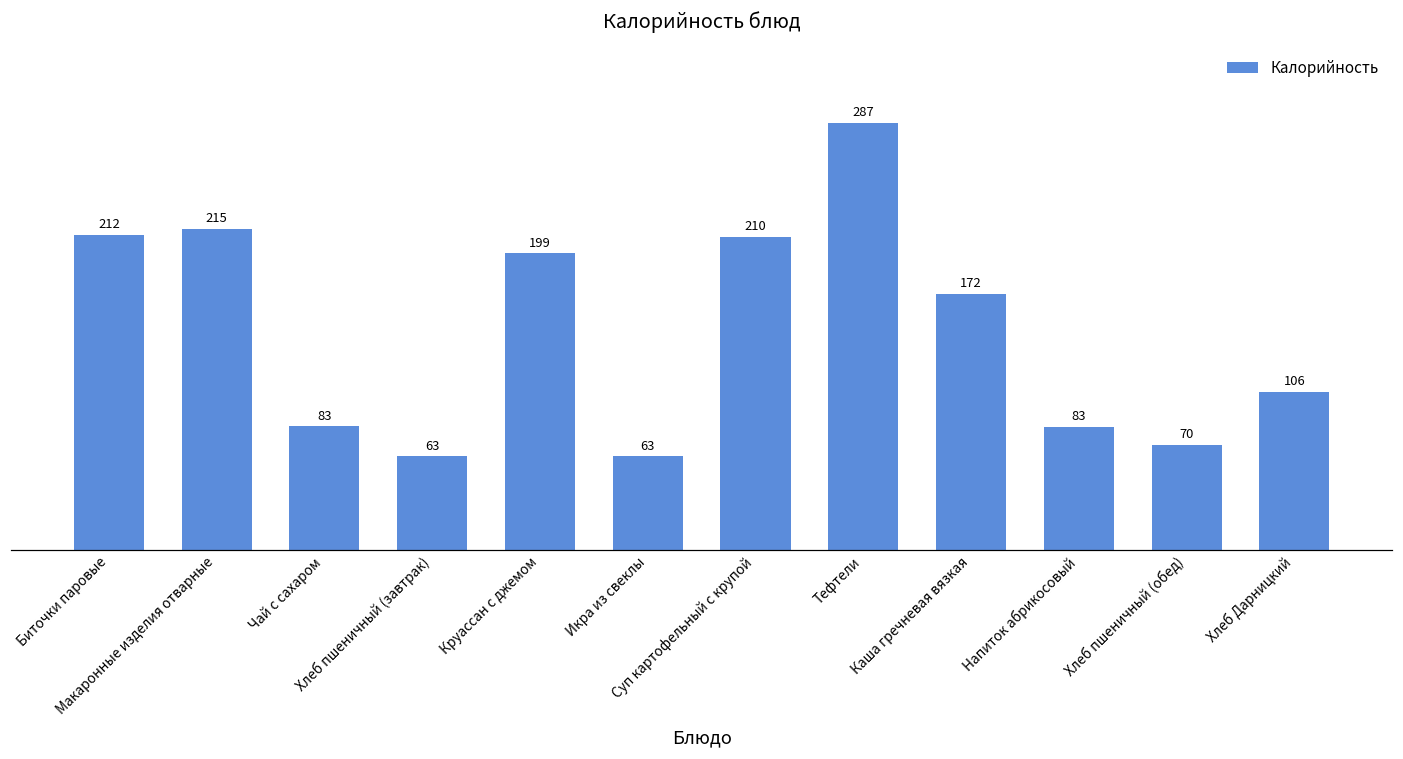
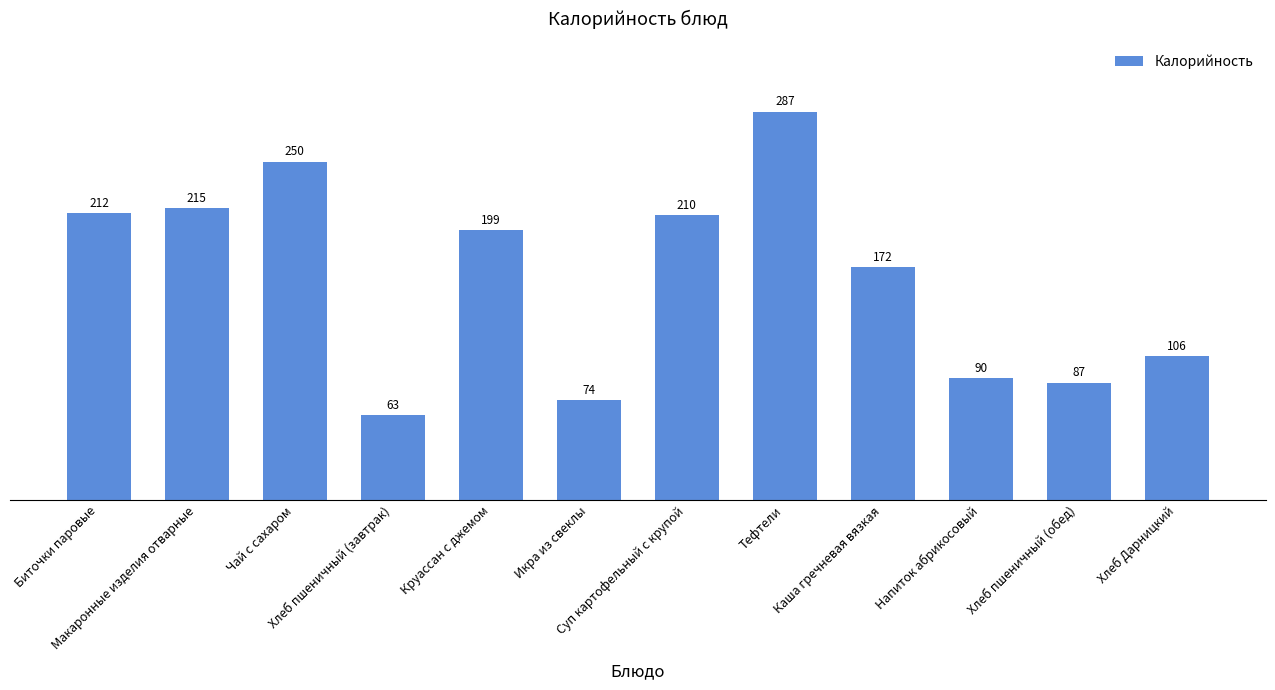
Чай с сахаром: 83 -> 250
Икра из свеклы: 63 -> 74
Напиток абрикосовый: 83 -> 90
Хлеб пшеничный (обед): 70 -> 87
